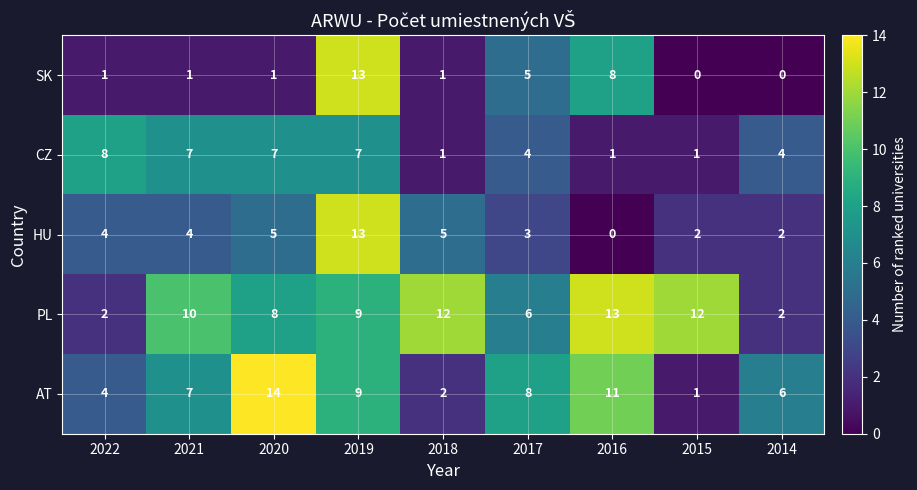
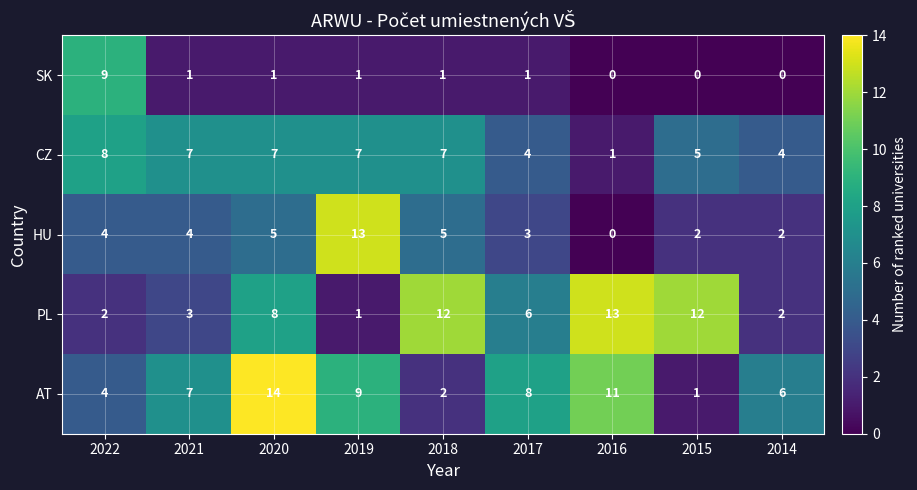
SK, 2022: 1 -> 9
SK, 2019: 13 -> 1
SK, 2017: 5 -> 1
SK, 2016: 8 -> 0
CZ, 2018: 1 -> 7
CZ, 2015: 1 -> 5
PL, 2021: 10 -> 3
PL, 2019: 9 -> 1
